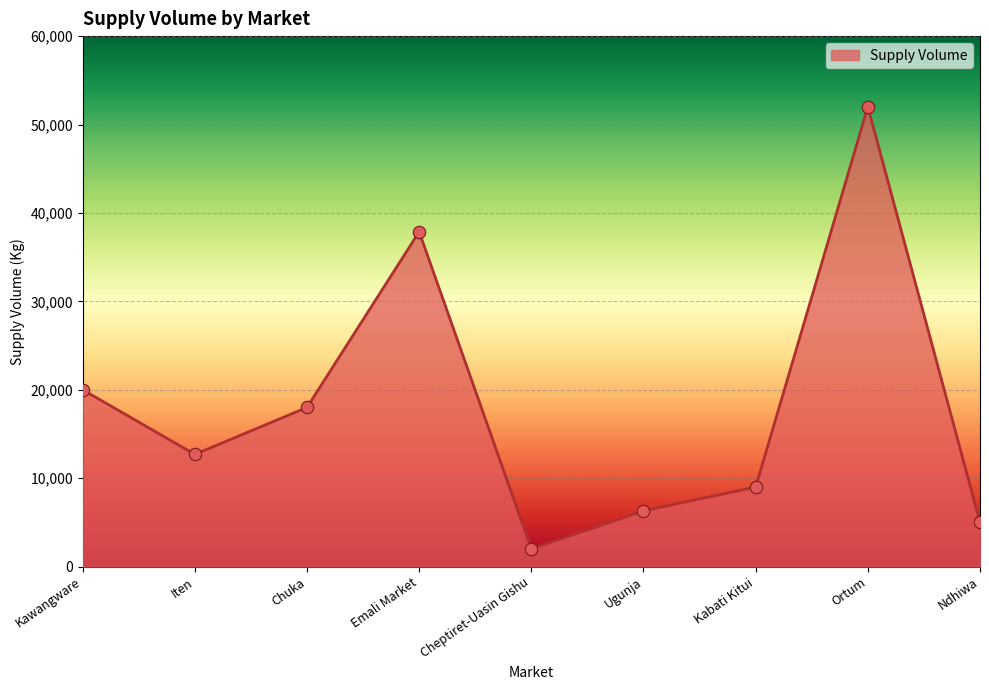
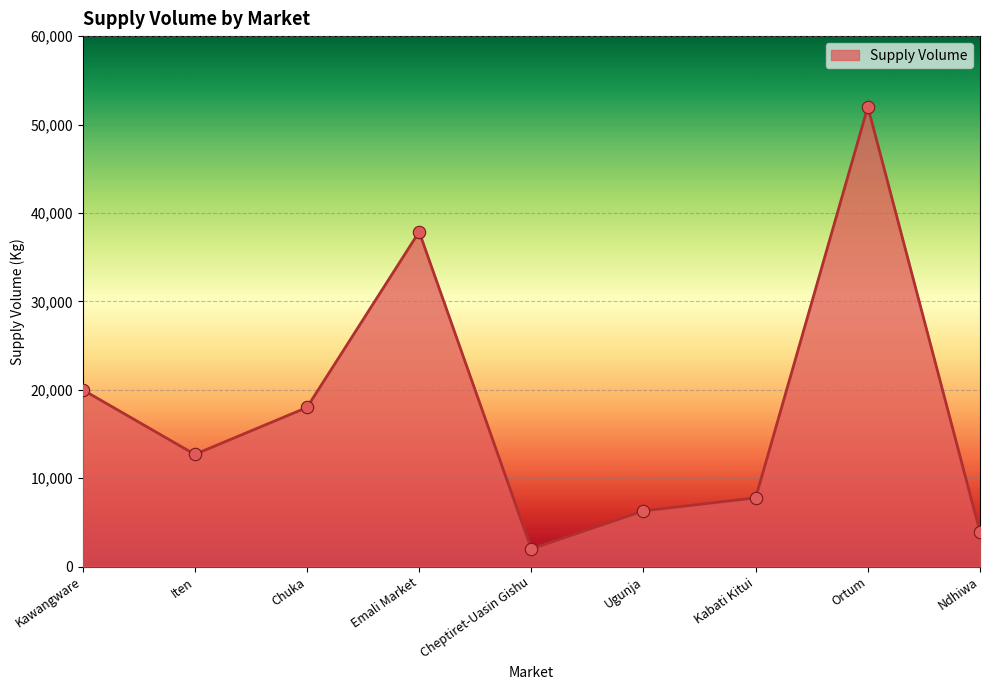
Kabati Kitui: 9,000 -> 8,000
Ndhiwa: 5,000 -> 4,000
